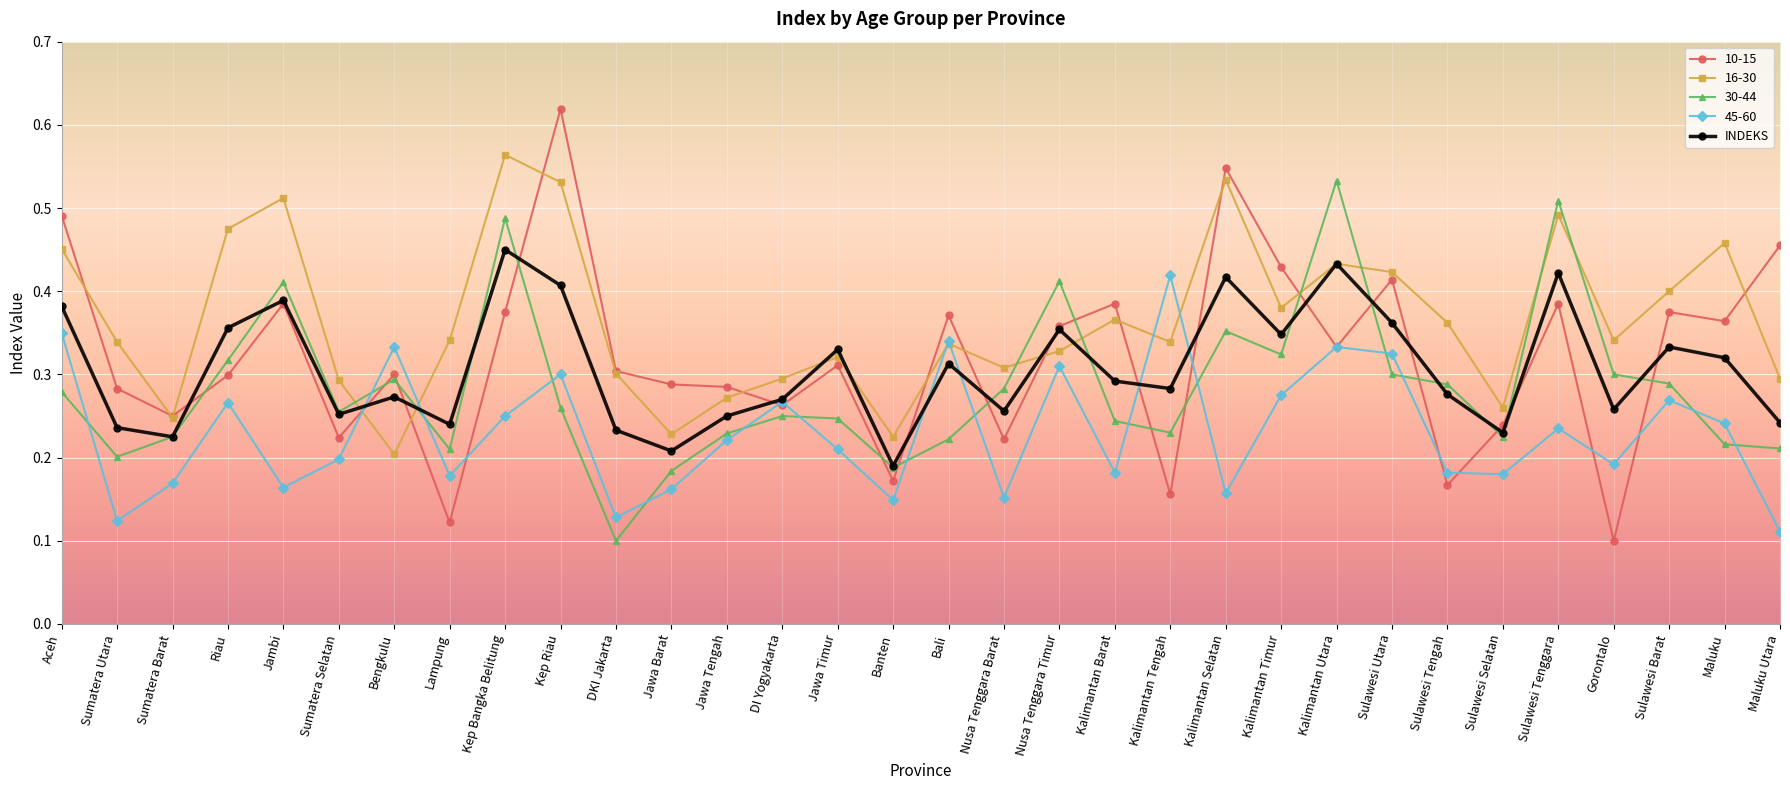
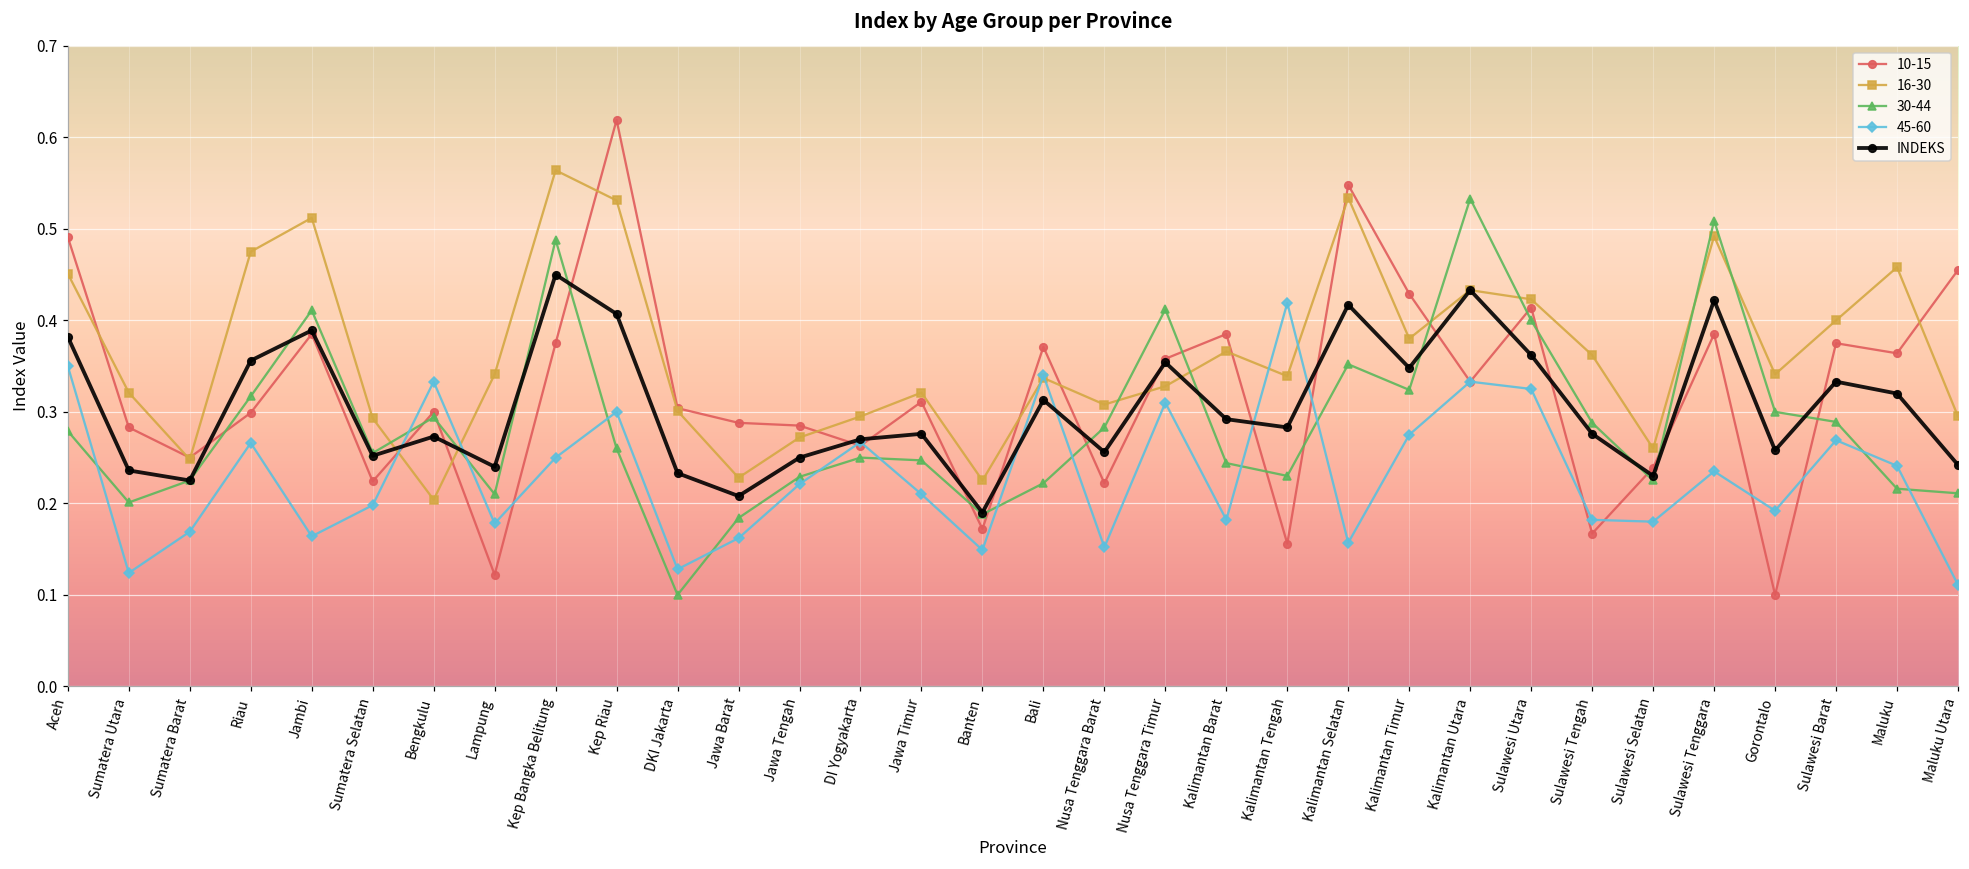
16-30, Sumatera Utara: 0.34 -> 0.32
INDEKS, Jawa Timur: 0.33 -> 0.28
30-44, Sulawesi Utara: 0.3 -> 0.4
